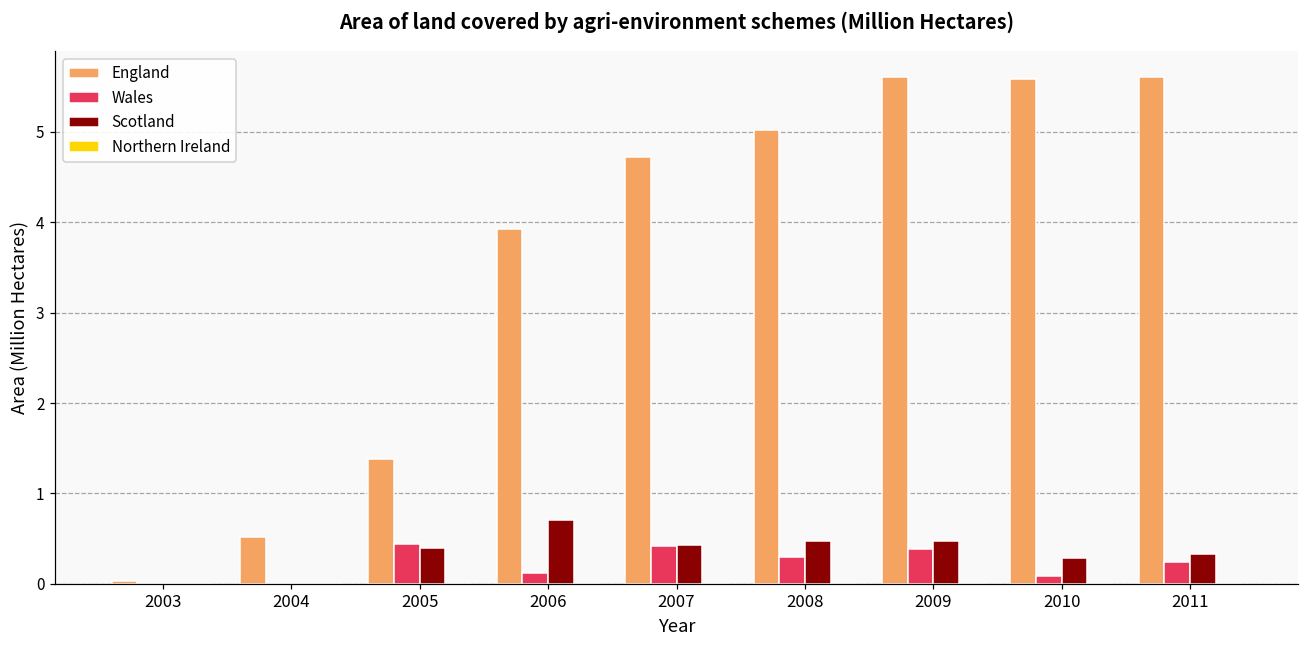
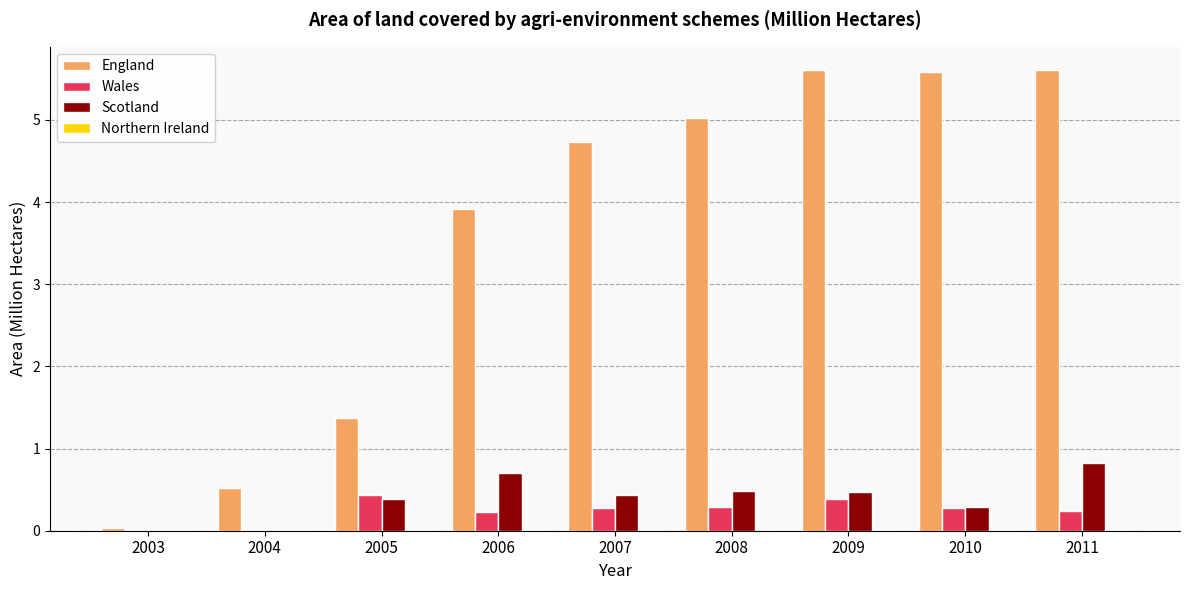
Wales, 2006: 0.1 -> 0.2
Wales, 2007: 0.4 -> 0.3
Wales, 2010: 0.1 -> 0.3
Scotland, 2011: 0.3 -> 0.8
